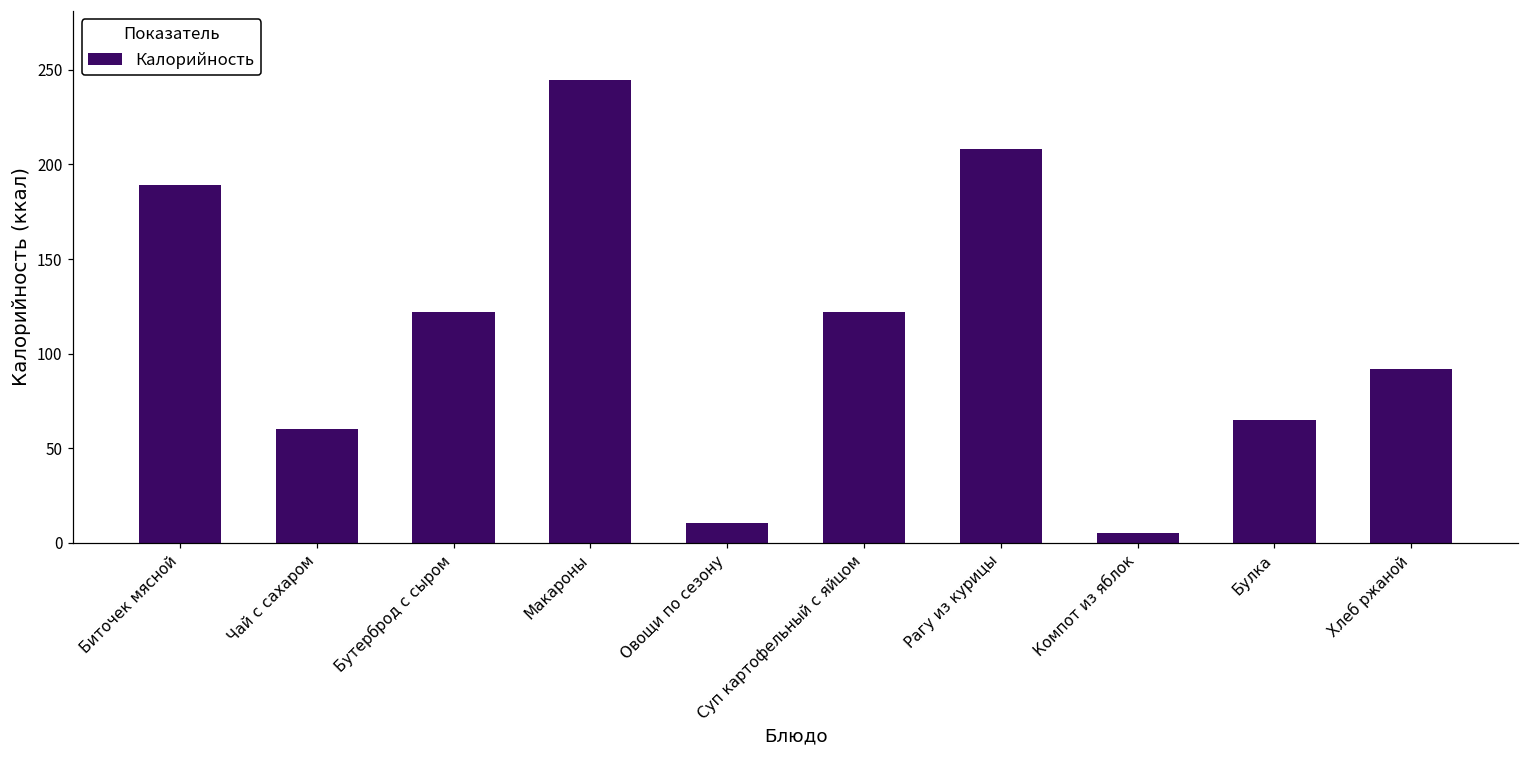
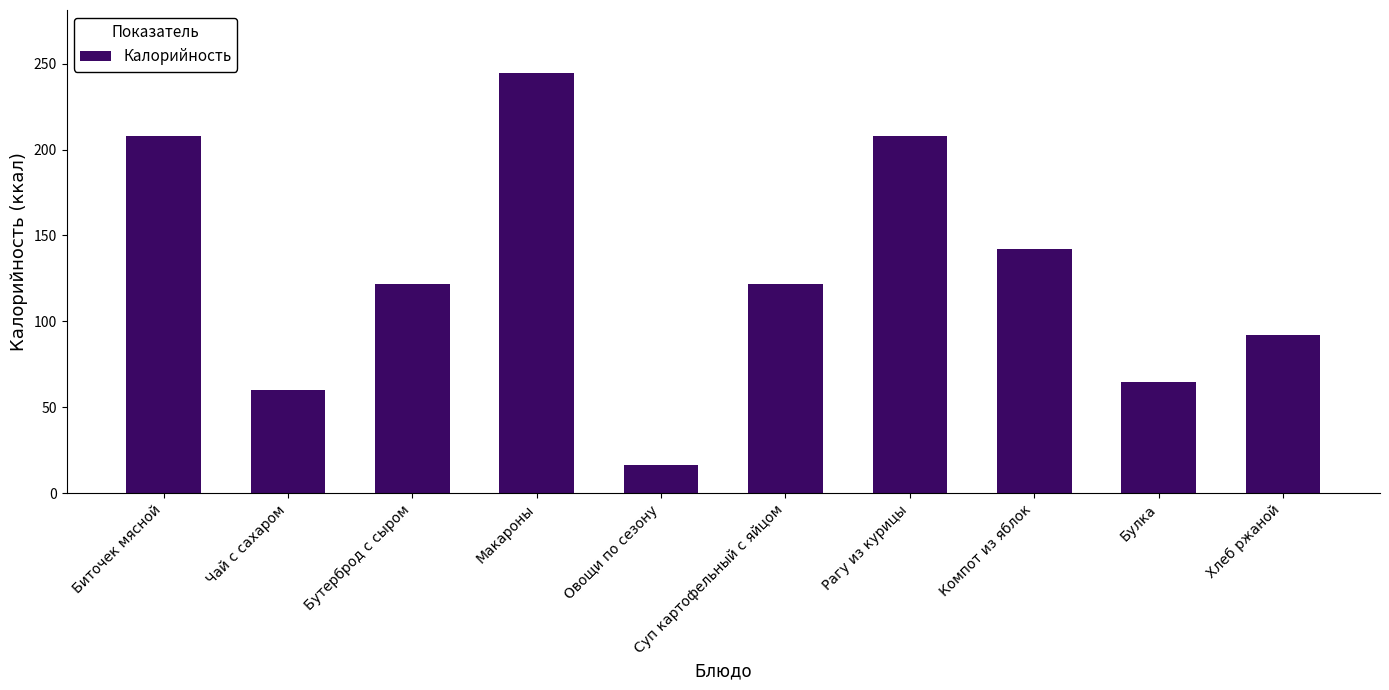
Биточек мясной: 189 -> 208
Овощи по сезону: 11 -> 16
Компот из яблок: 5 -> 142
